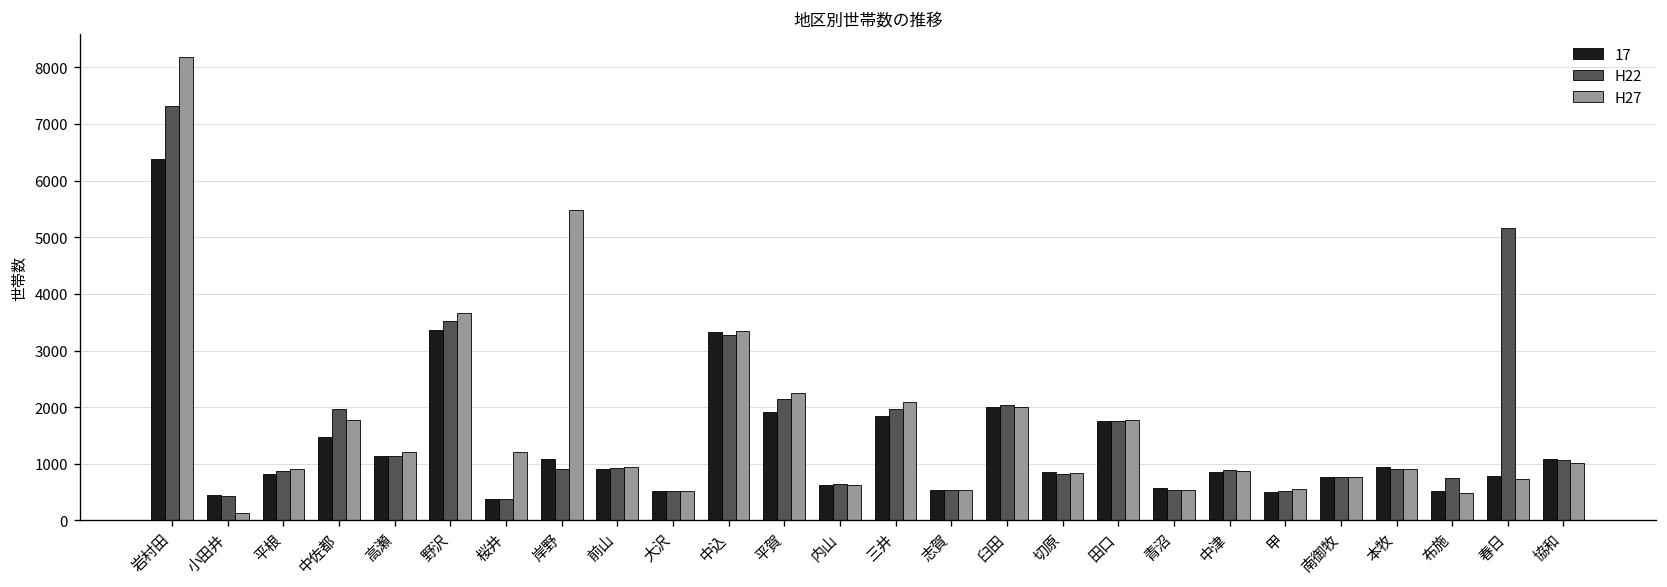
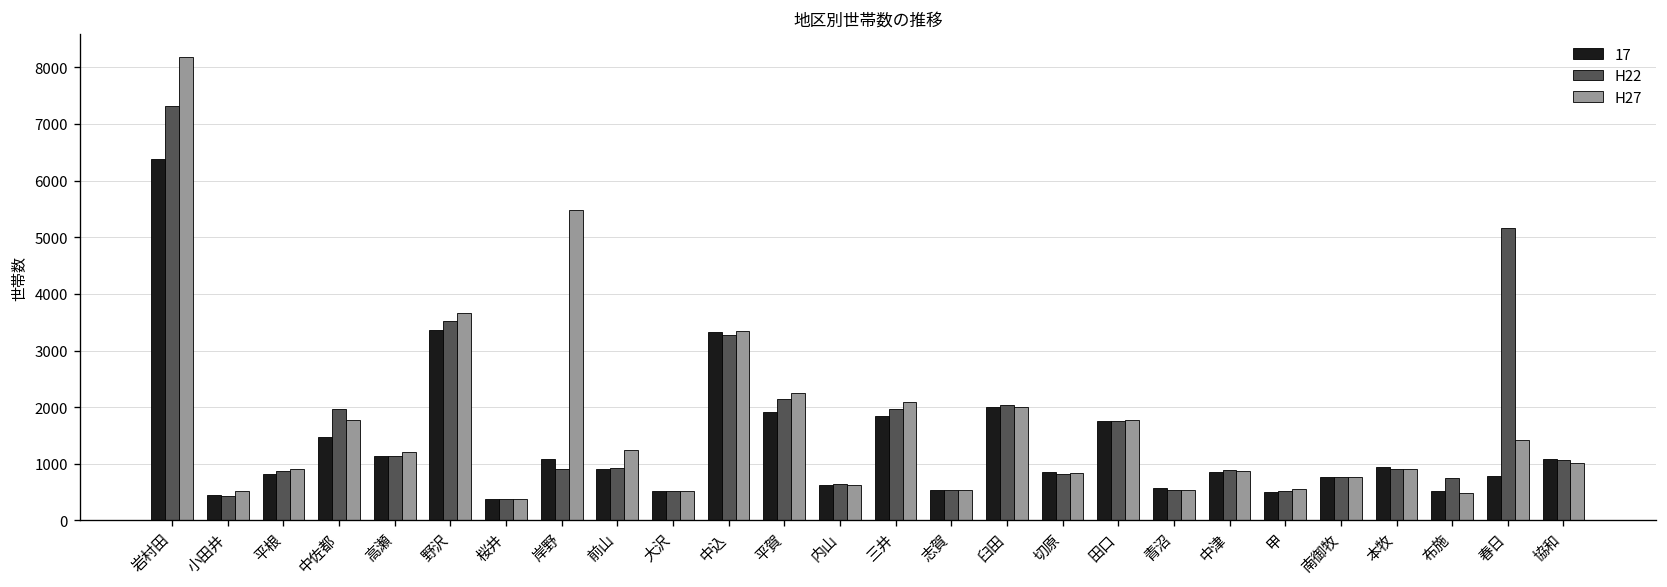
H27, 小田井: 100 -> 500
H27, 桜井: 1200 -> 400
H27, 前山: 900 -> 1200
H27, 春日: 700 -> 1400
